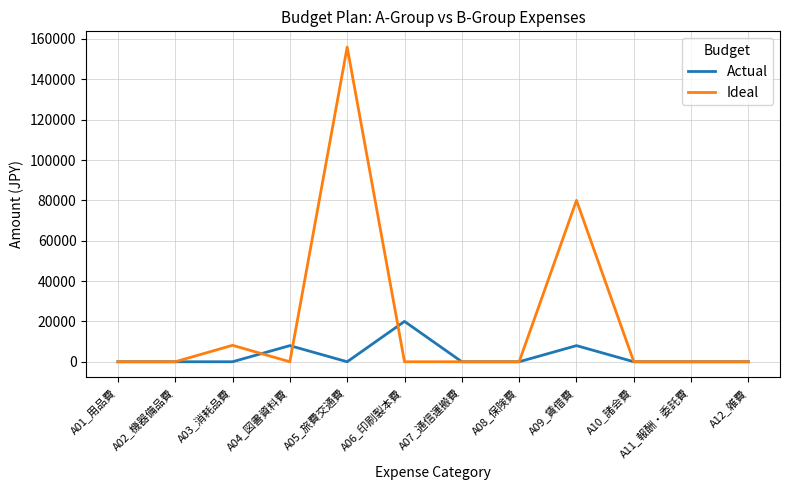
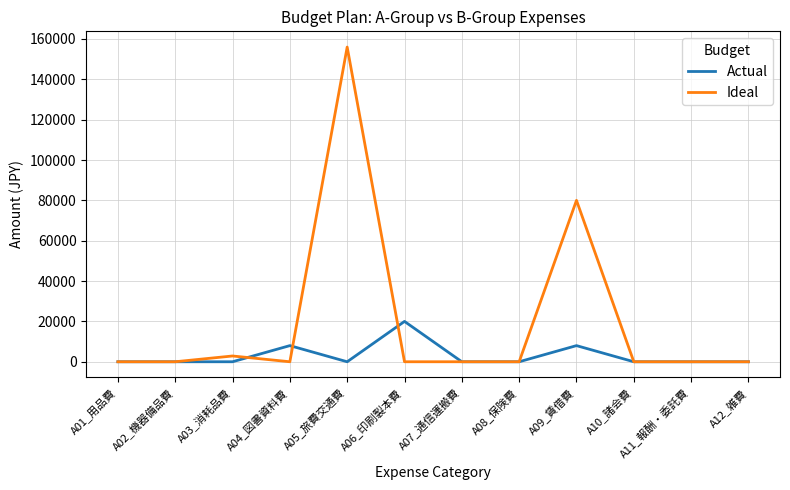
Ideal, A03_消耗品費: 8000 -> 3000
